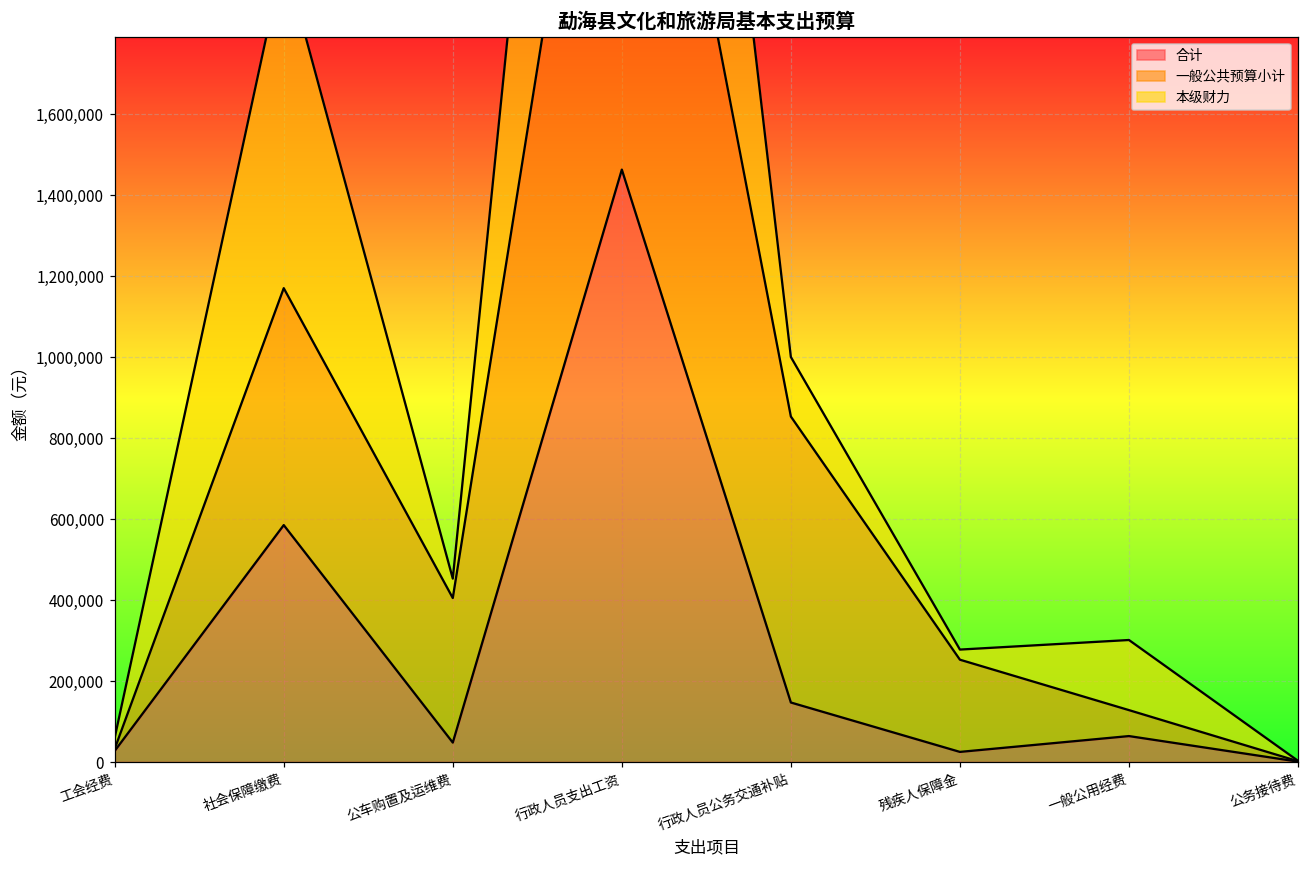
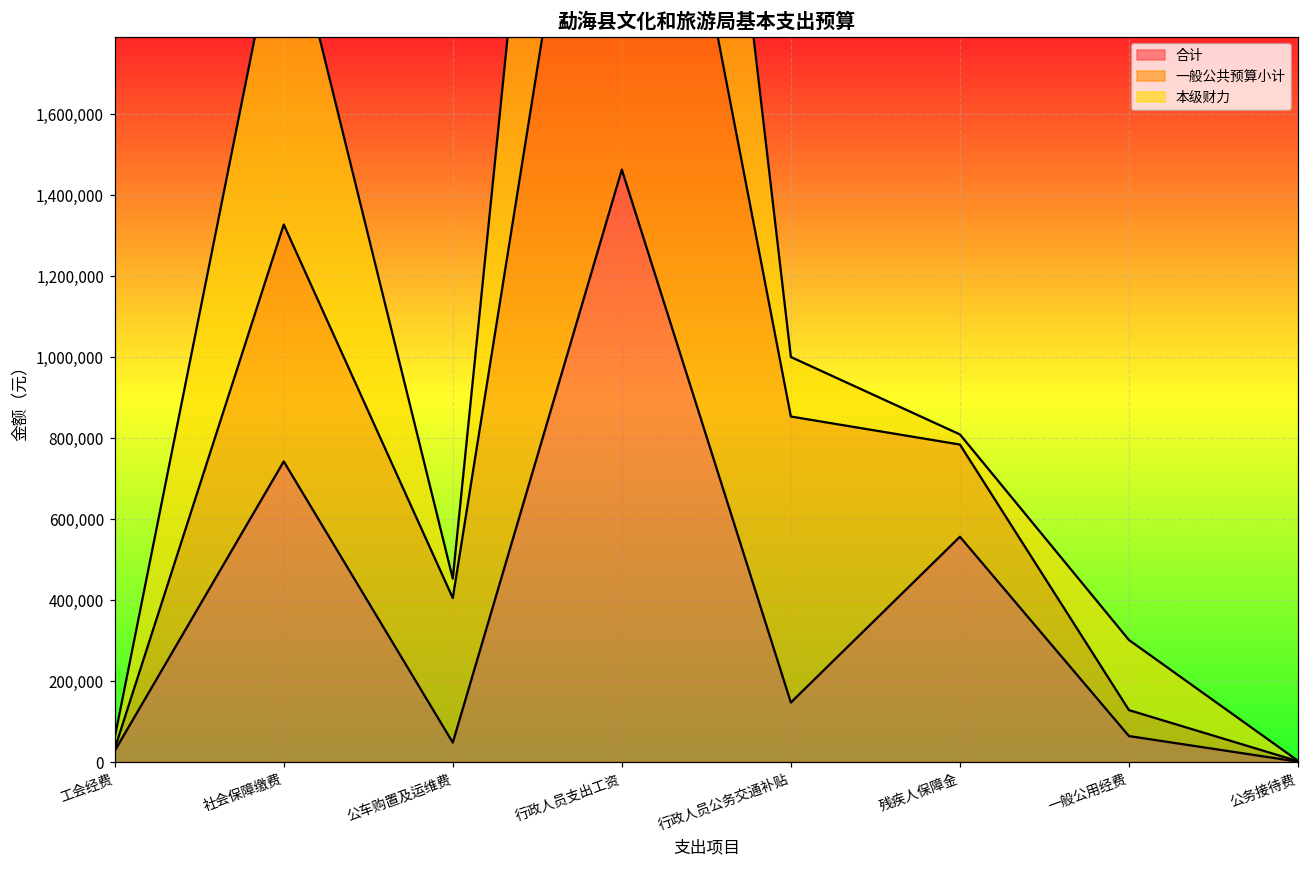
合计, 社会保障缴费: 590,000 -> 740,000
合计, 残疾人保障金: 30,000 -> 560,000
